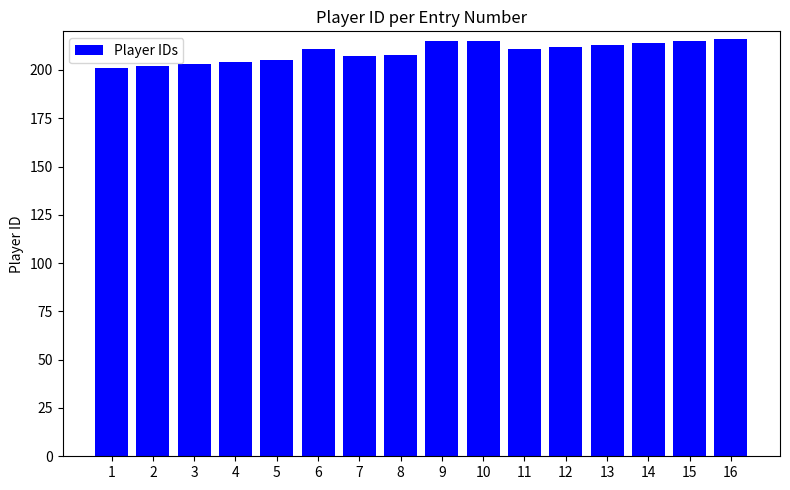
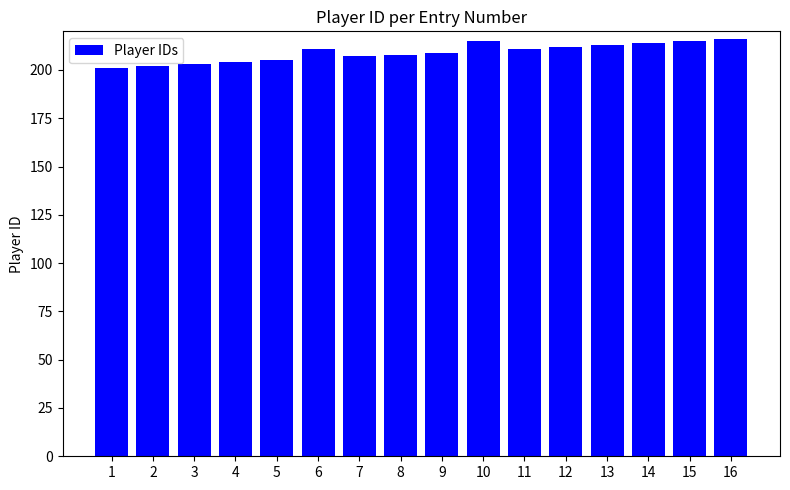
9: 215 -> 209
